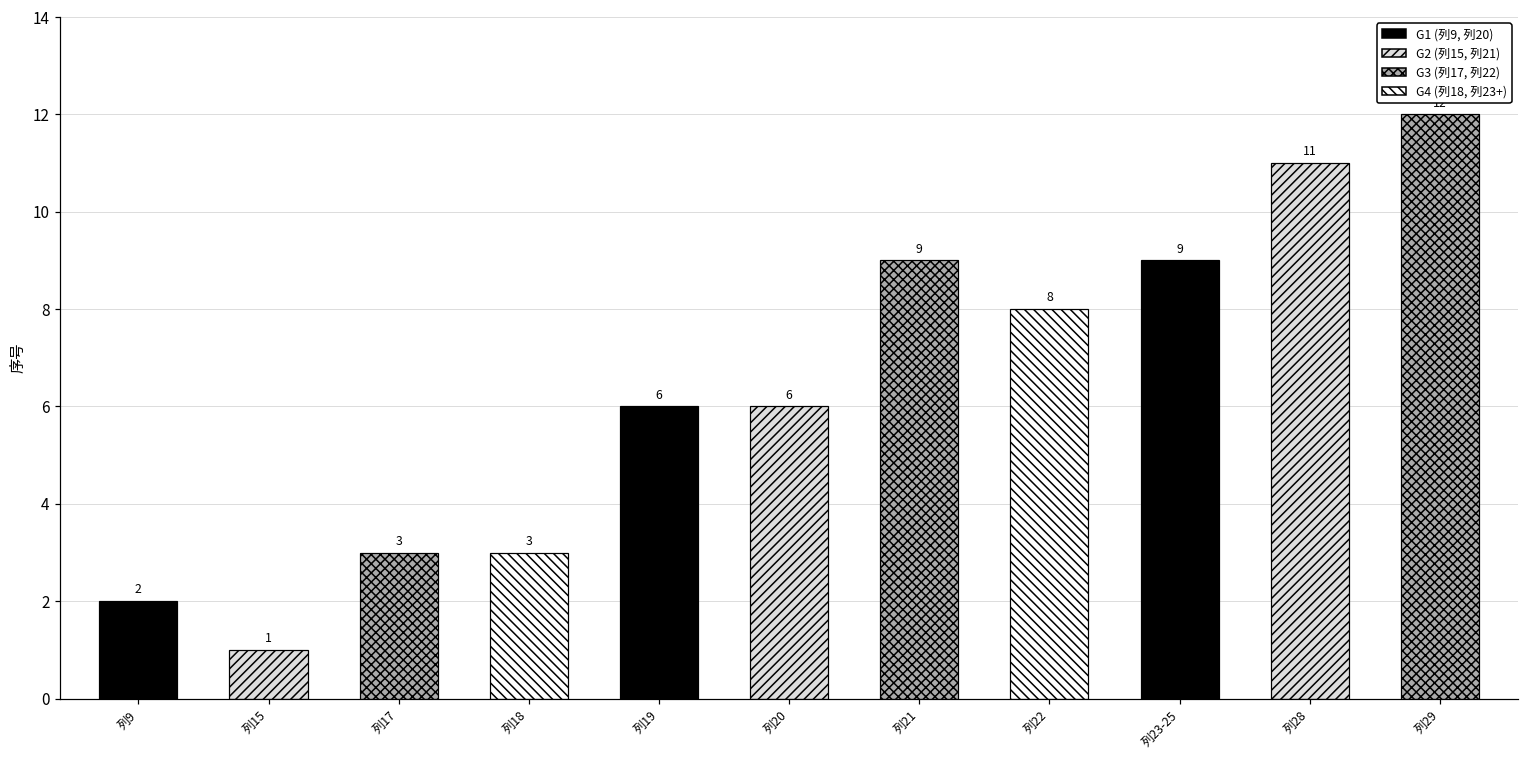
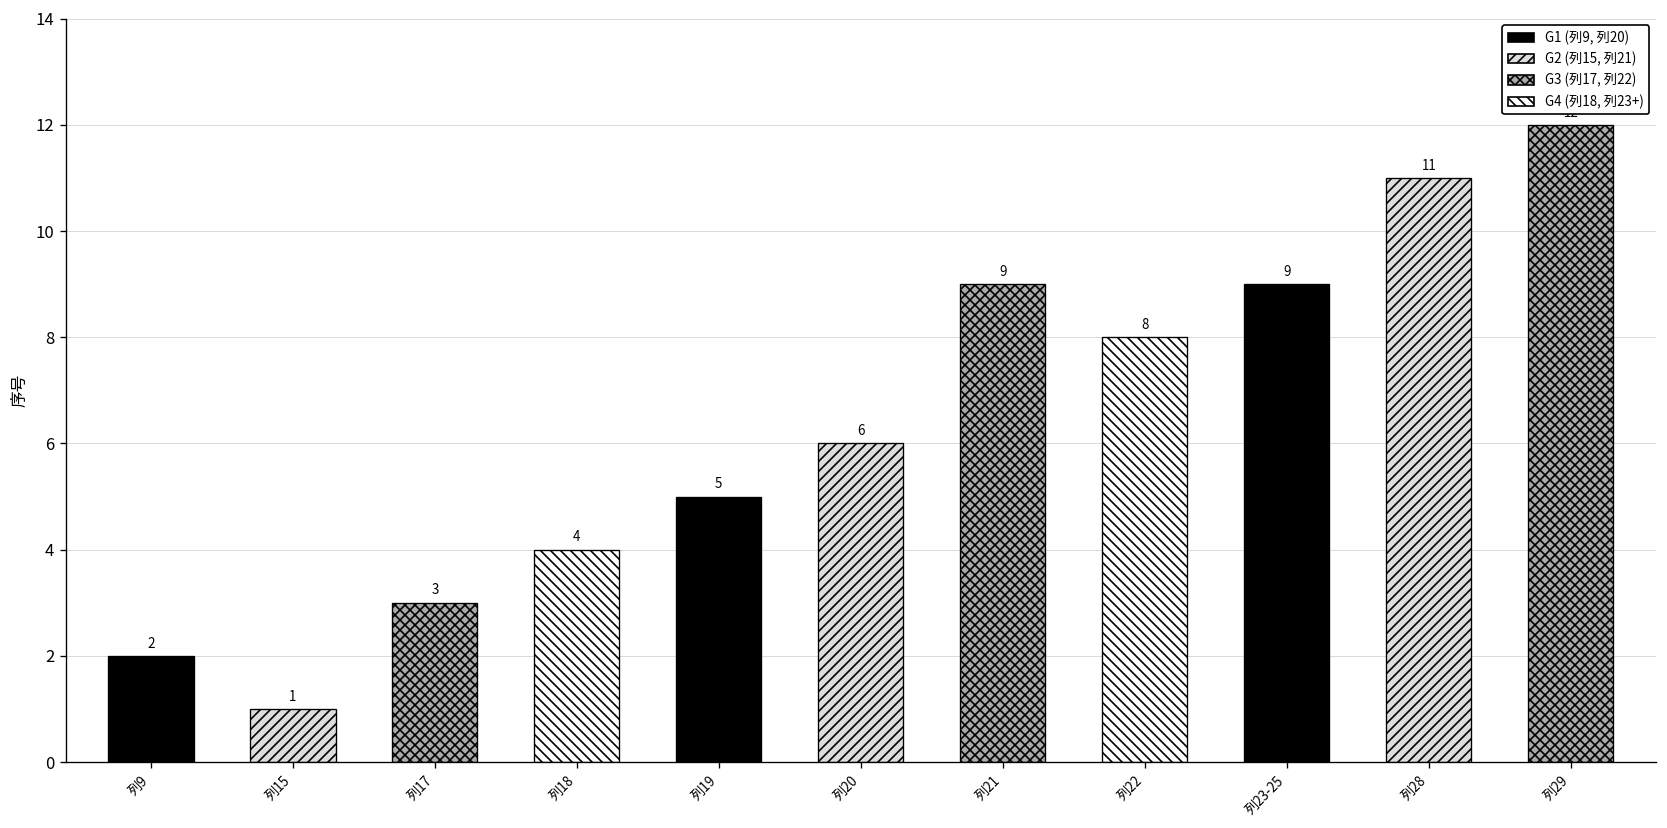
列18: 3 -> 4
列19: 6 -> 5
